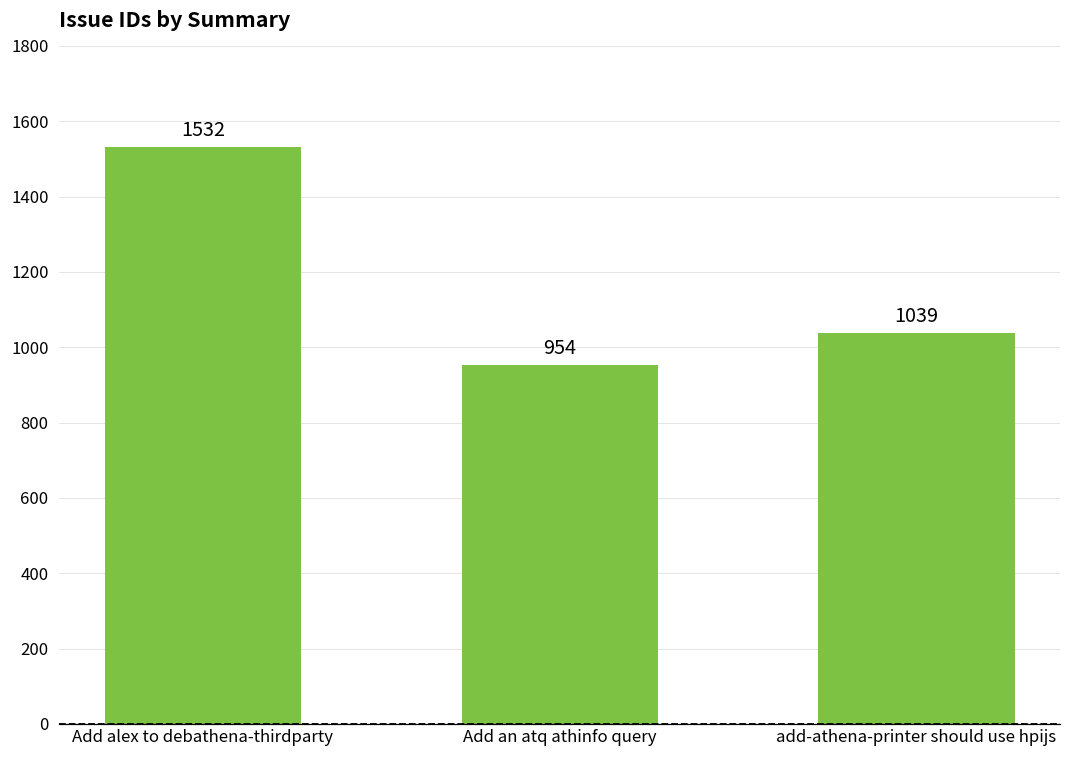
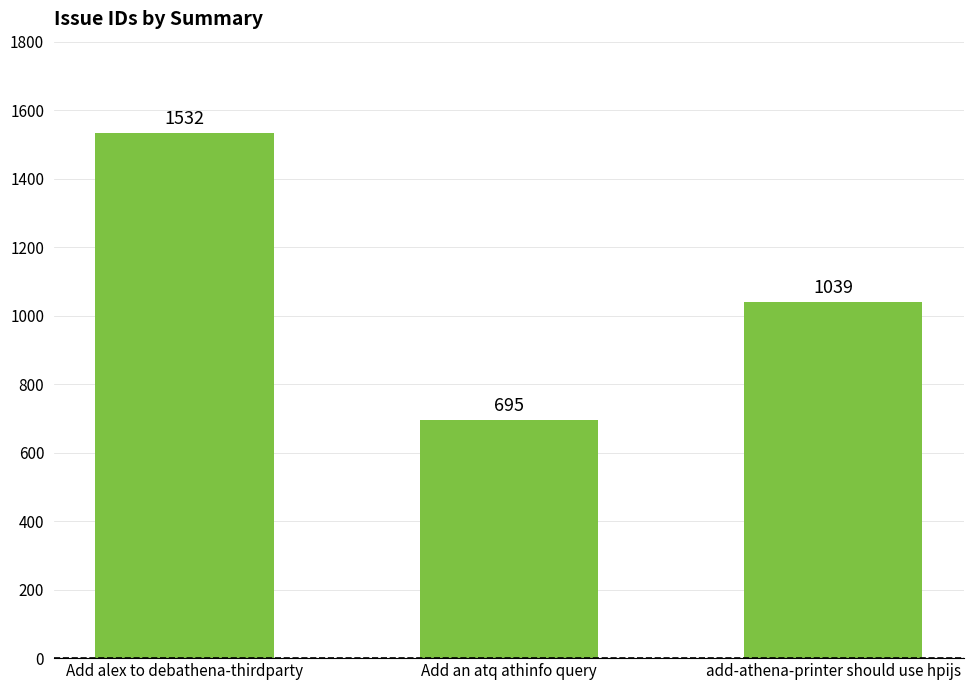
Add an atq athinfo query: 954 -> 695
